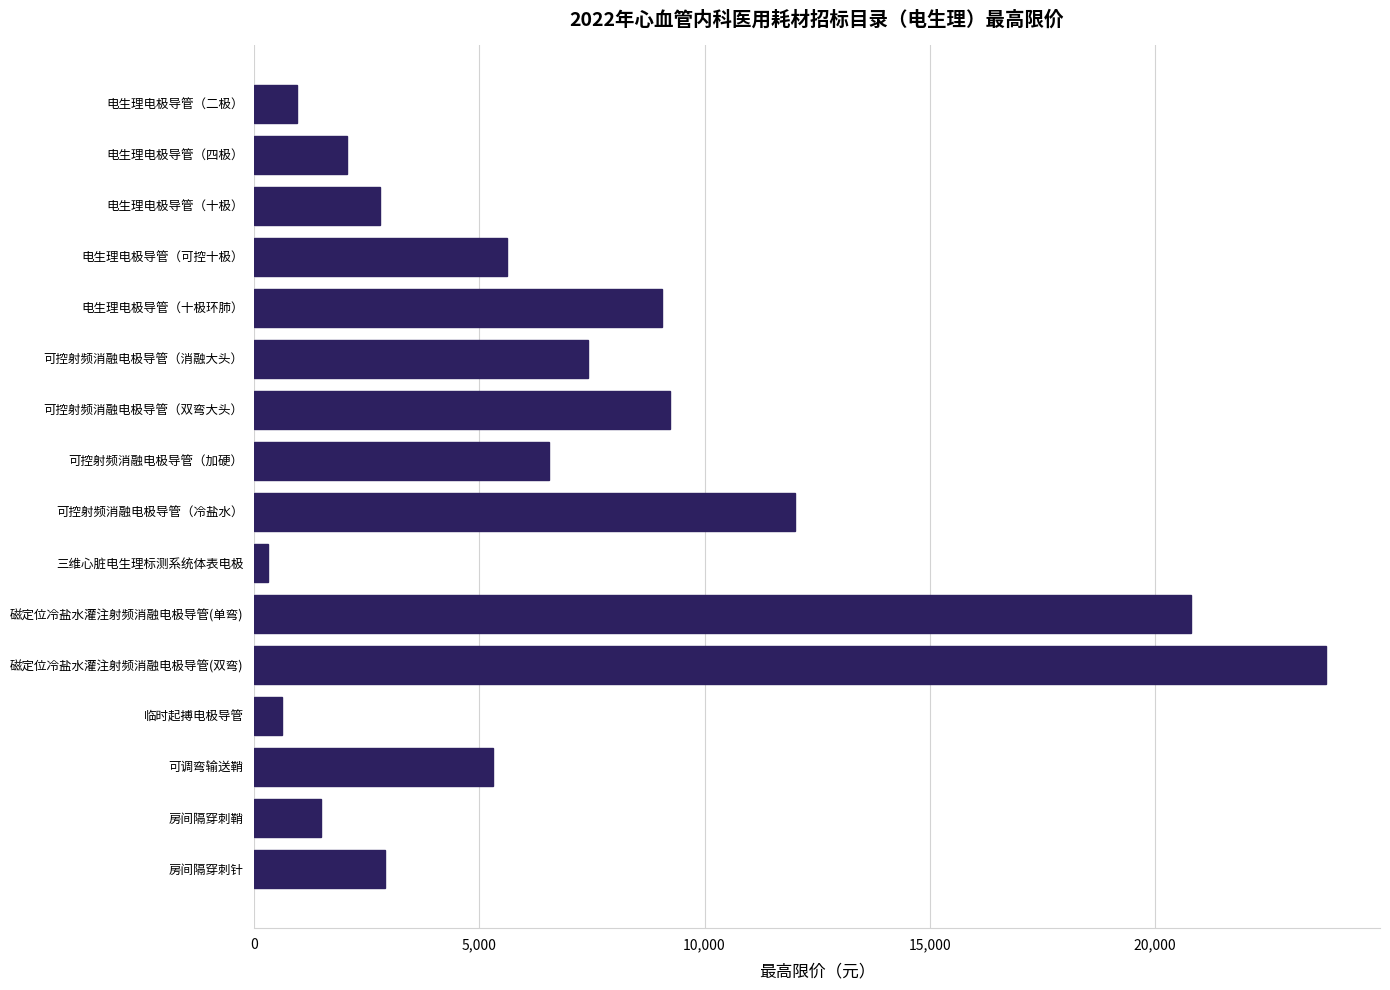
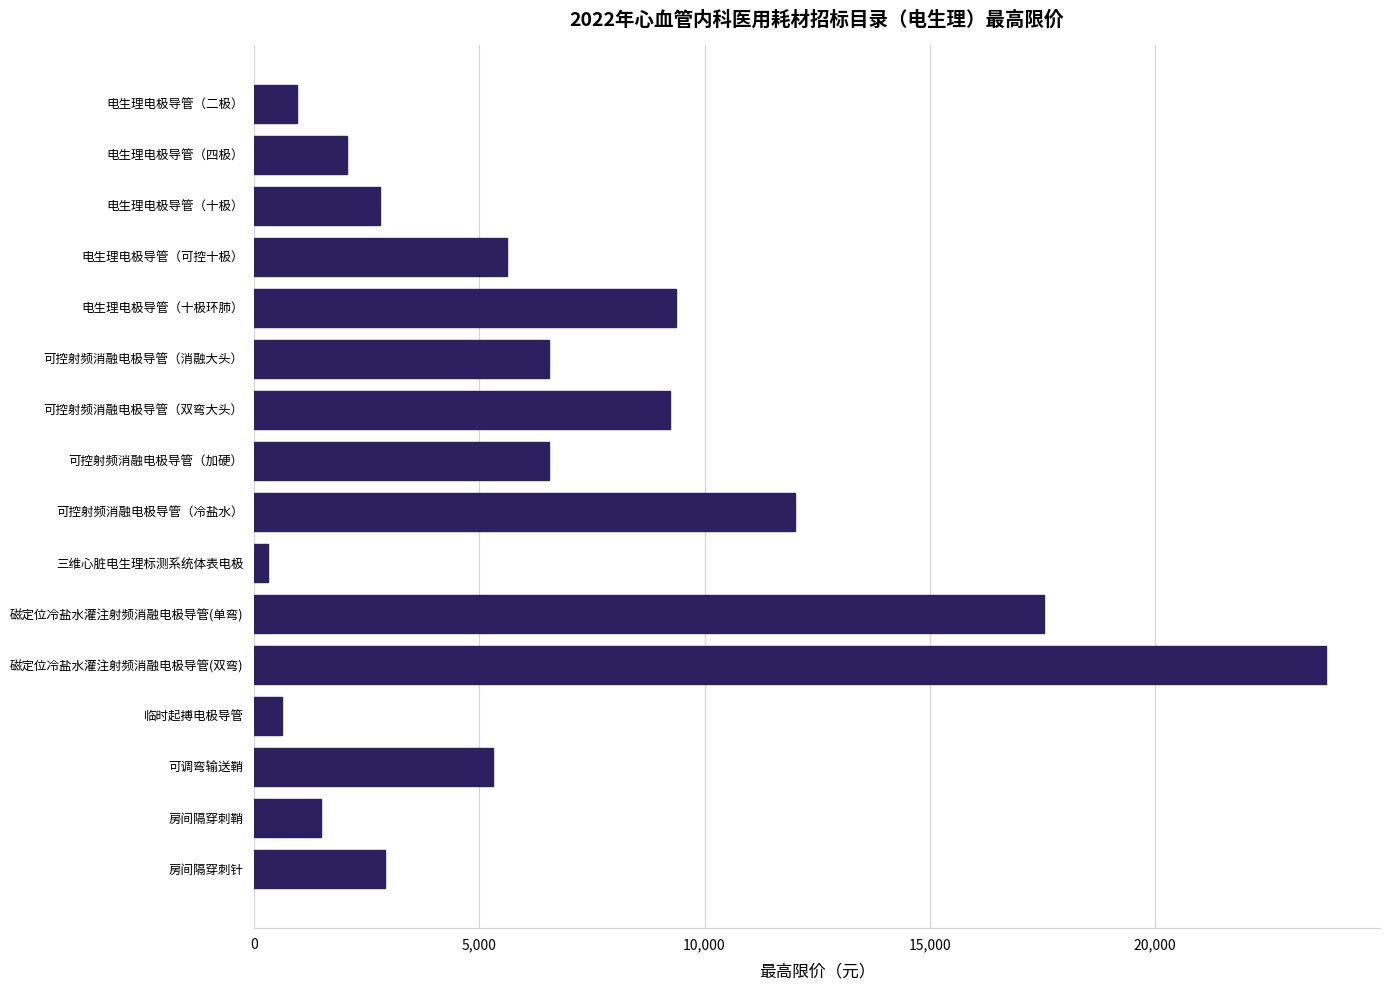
电生理电极导管（十极环肺）: 9,100 -> 9,400
可控射频消融电极导管（消融大头）: 7,400 -> 6,600
磁定位冷盐水灌注射频消融电极导管(单弯): 20,800 -> 17,500
